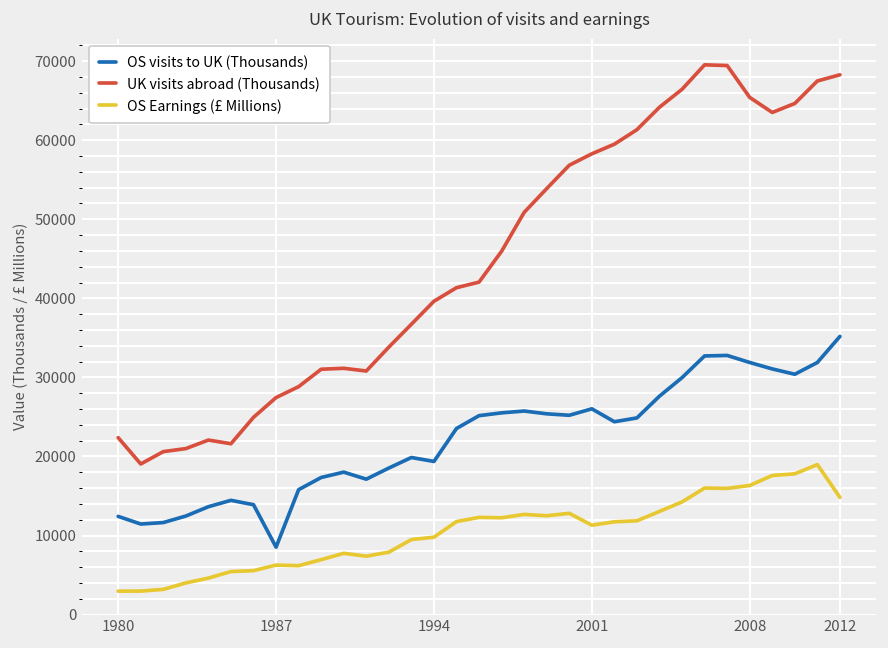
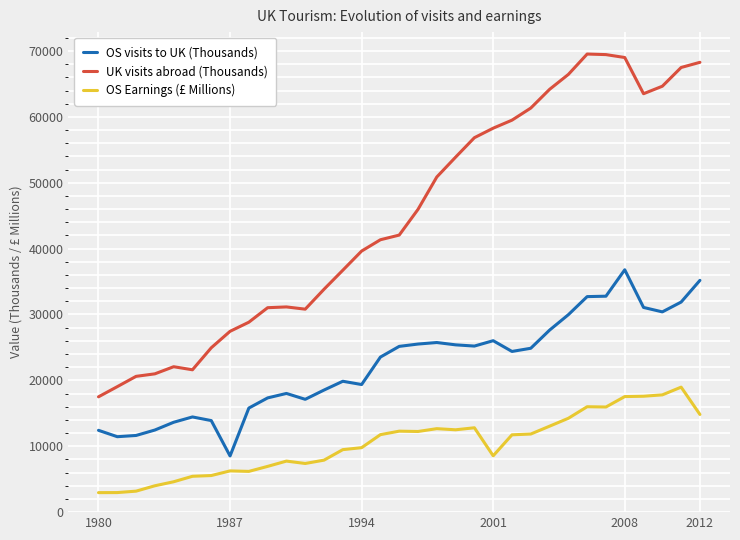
UK visits abroad (Thousands), 1980: 22000 -> 18000
OS Earnings (£ Millions), 2001: 11000 -> 9000
OS visits to UK (Thousands), 2008: 32000 -> 37000
UK visits abroad (Thousands), 2008: 65000 -> 69000
OS Earnings (£ Millions), 2008: 16000 -> 18000
